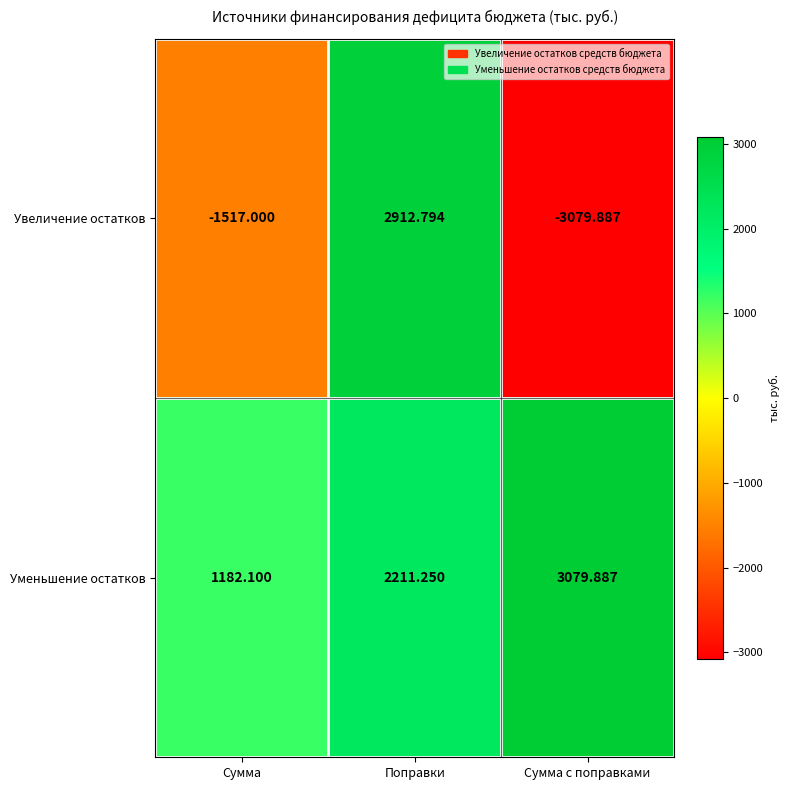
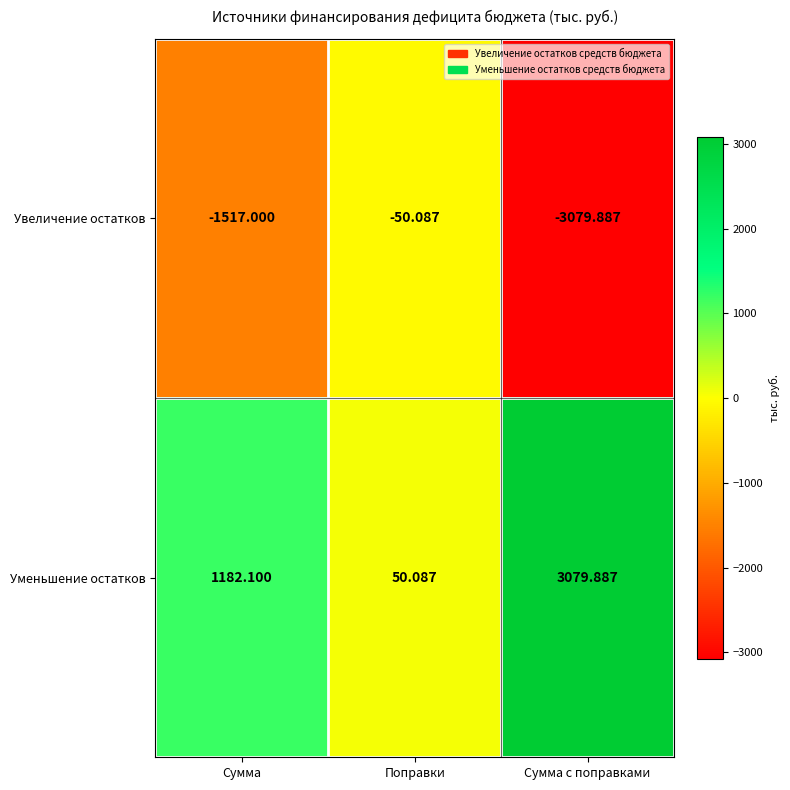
Увеличение остатков, Поправки: 2912.794 -> -50.087
Уменьшение остатков, Поправки: 2211.250 -> 50.087
